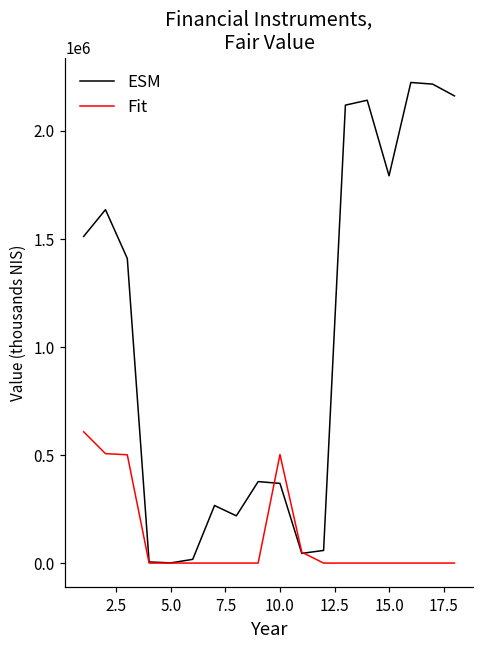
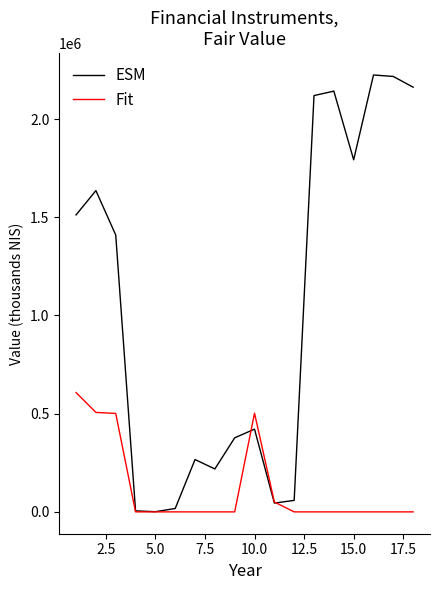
ESM, 10.0: 370000 -> 420000
